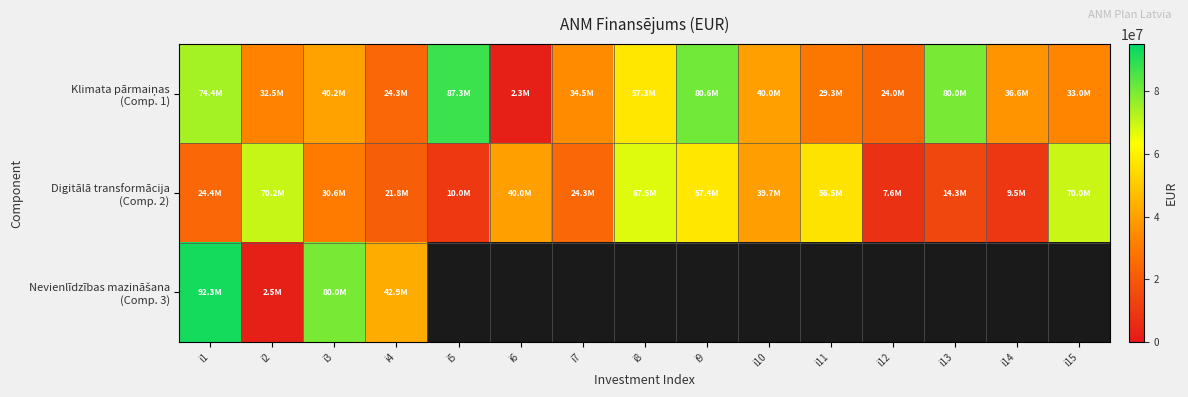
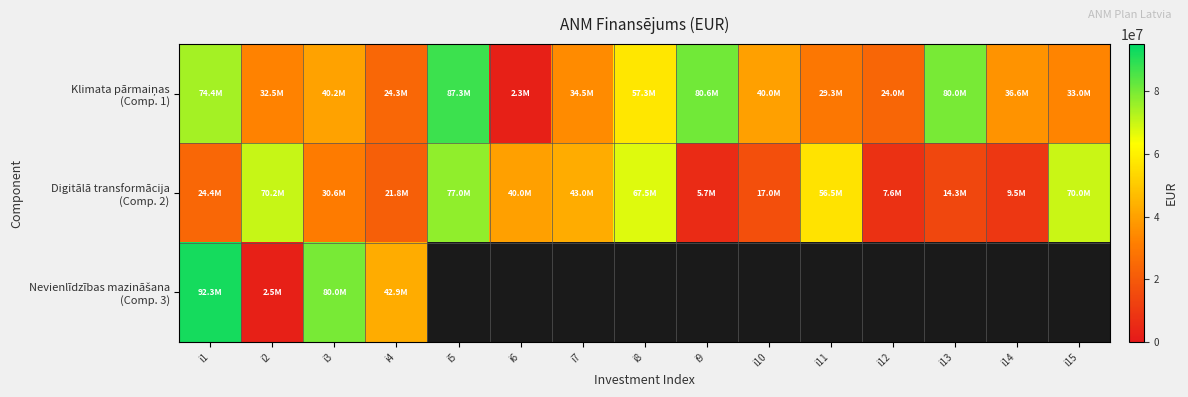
Digitālā transformācija (Comp. 2), i5: 10.0M -> 77.0M
Digitālā transformācija (Comp. 2), i7: 24.3M -> 43.0M
Digitālā transformācija (Comp. 2), i9: 57.4M -> 5.7M
Digitālā transformācija (Comp. 2), i10: 39.7M -> 17.0M
